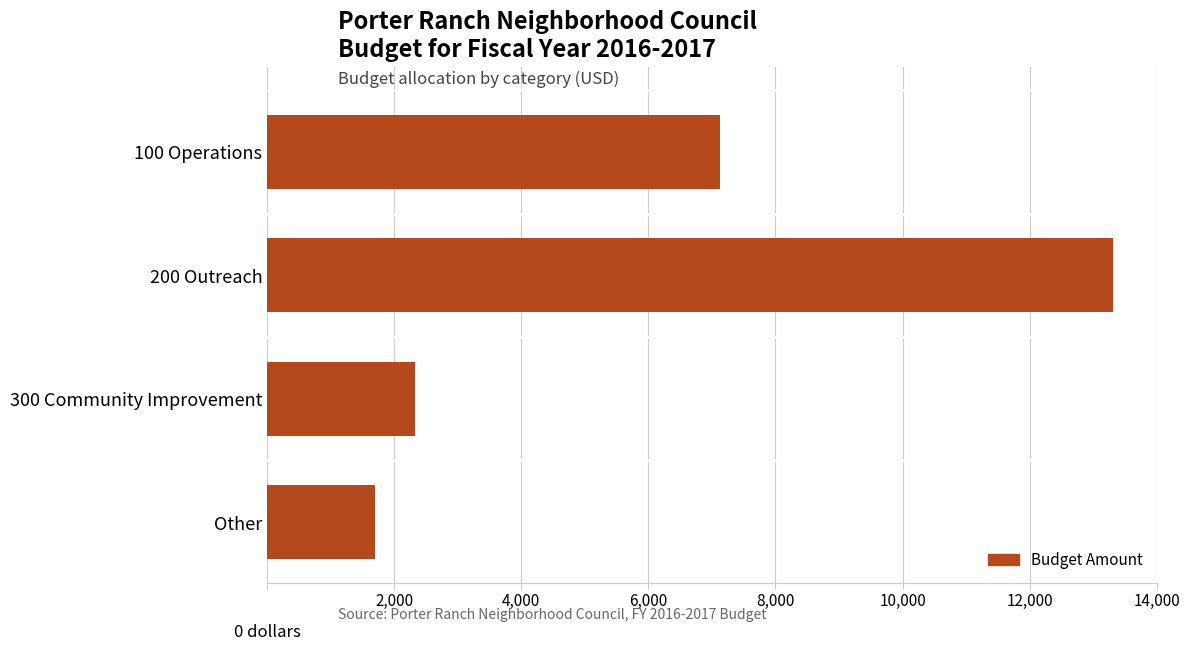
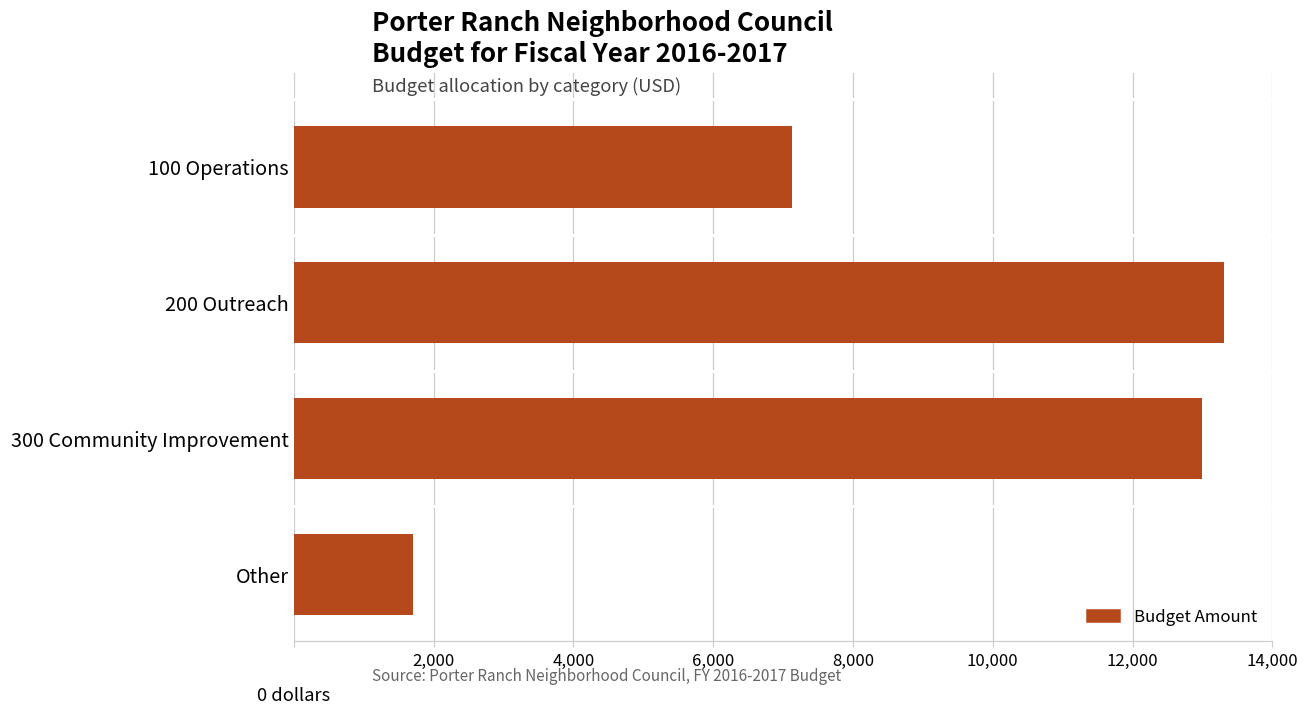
300 Community Improvement: 2,300 -> 13,000
